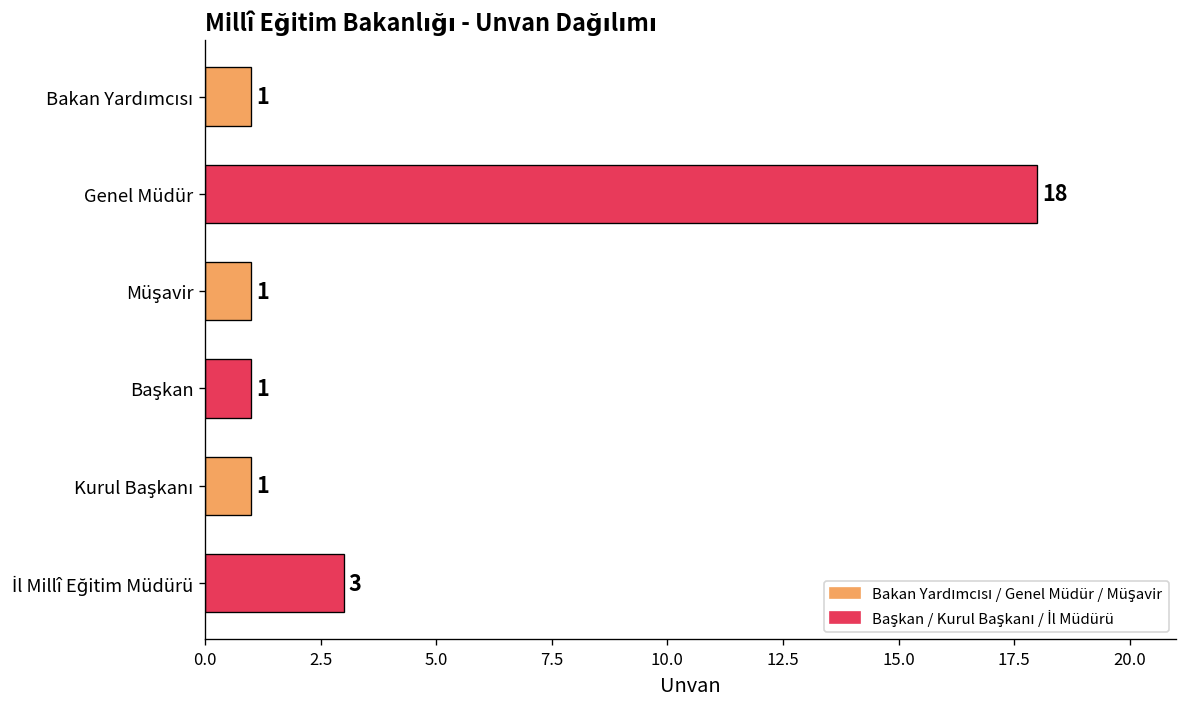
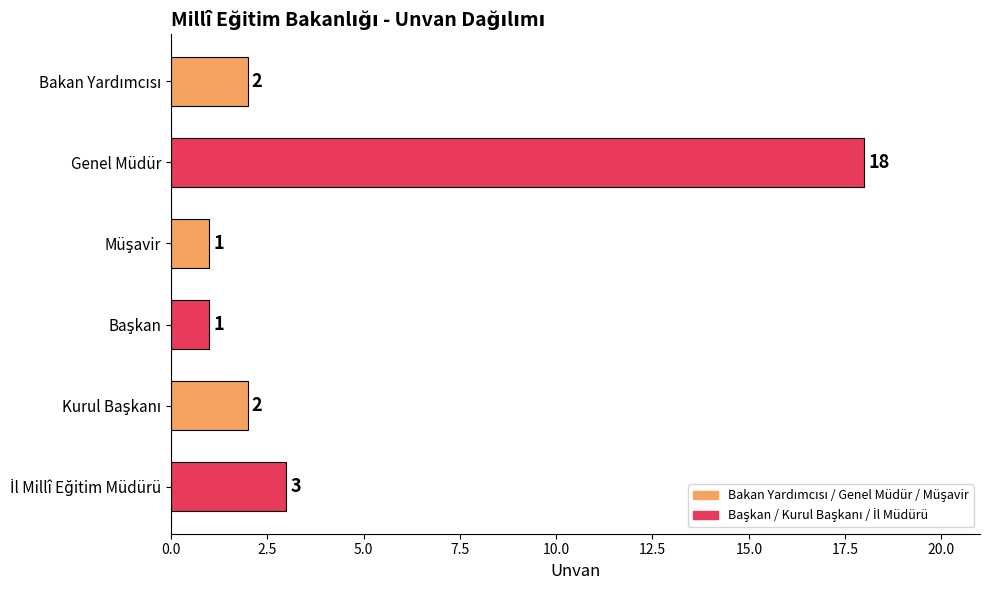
Bakan Yardımcısı: 1 -> 2
Kurul Başkanı: 1 -> 2
